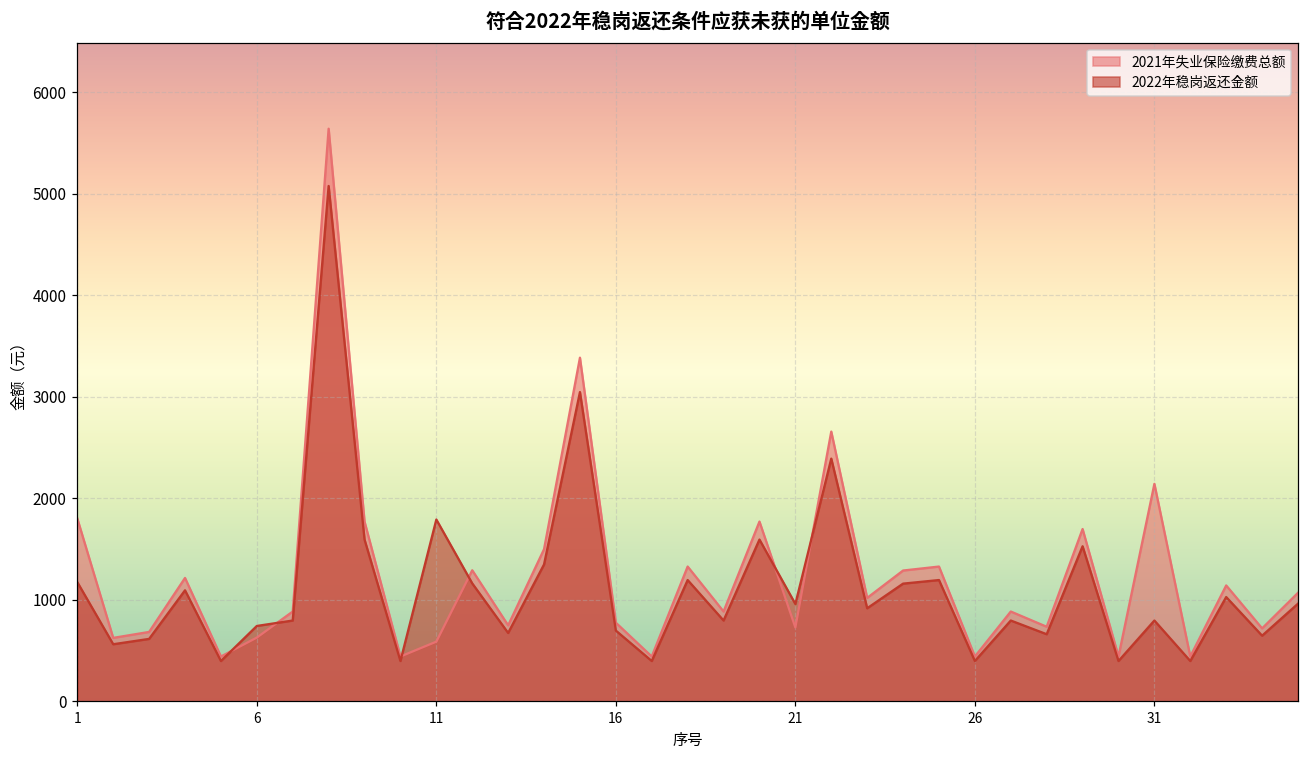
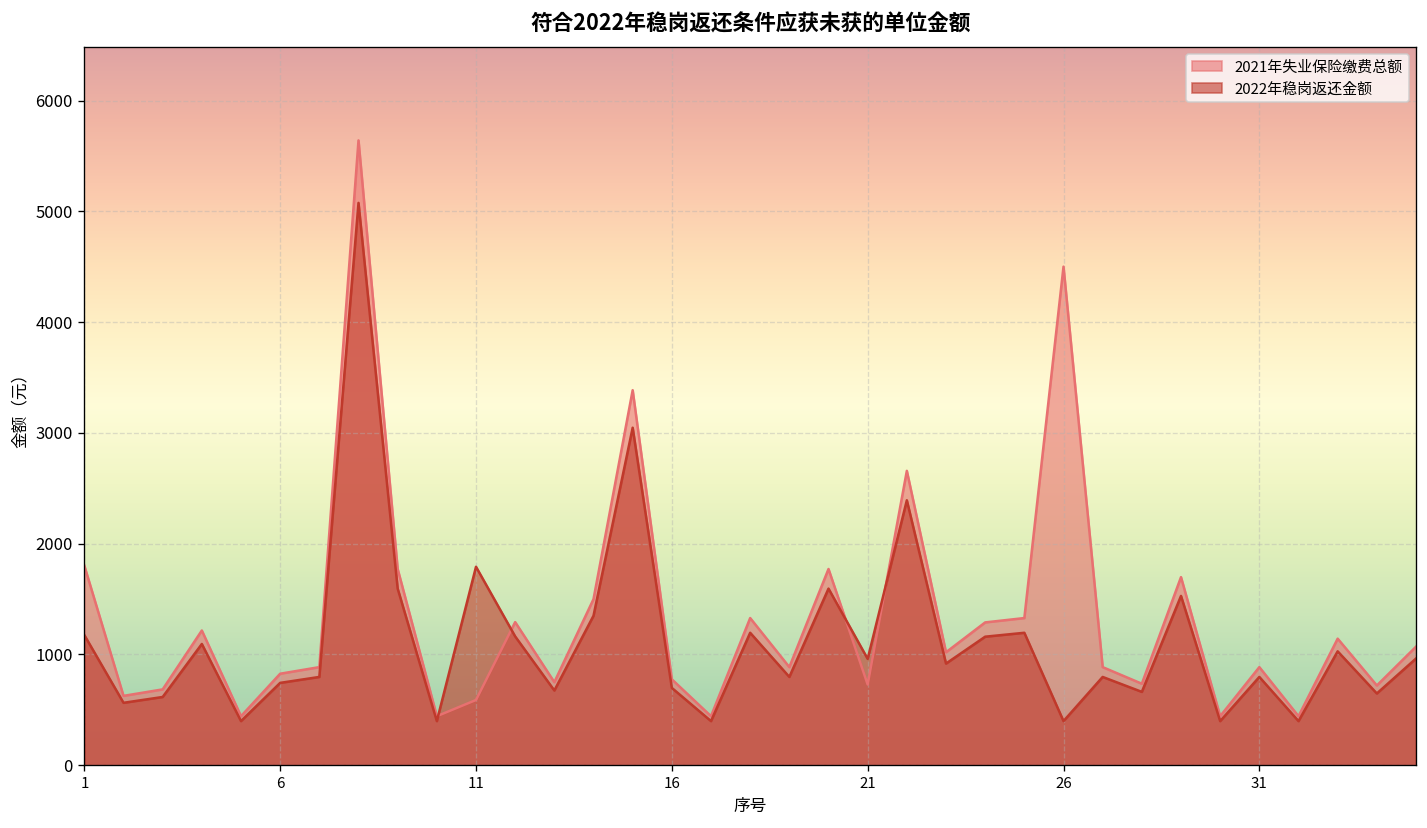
2021年失业保险缴费总额, 6: 600 -> 800
2021年失业保险缴费总额, 26: 400 -> 4500
2021年失业保险缴费总额, 31: 2100 -> 900
